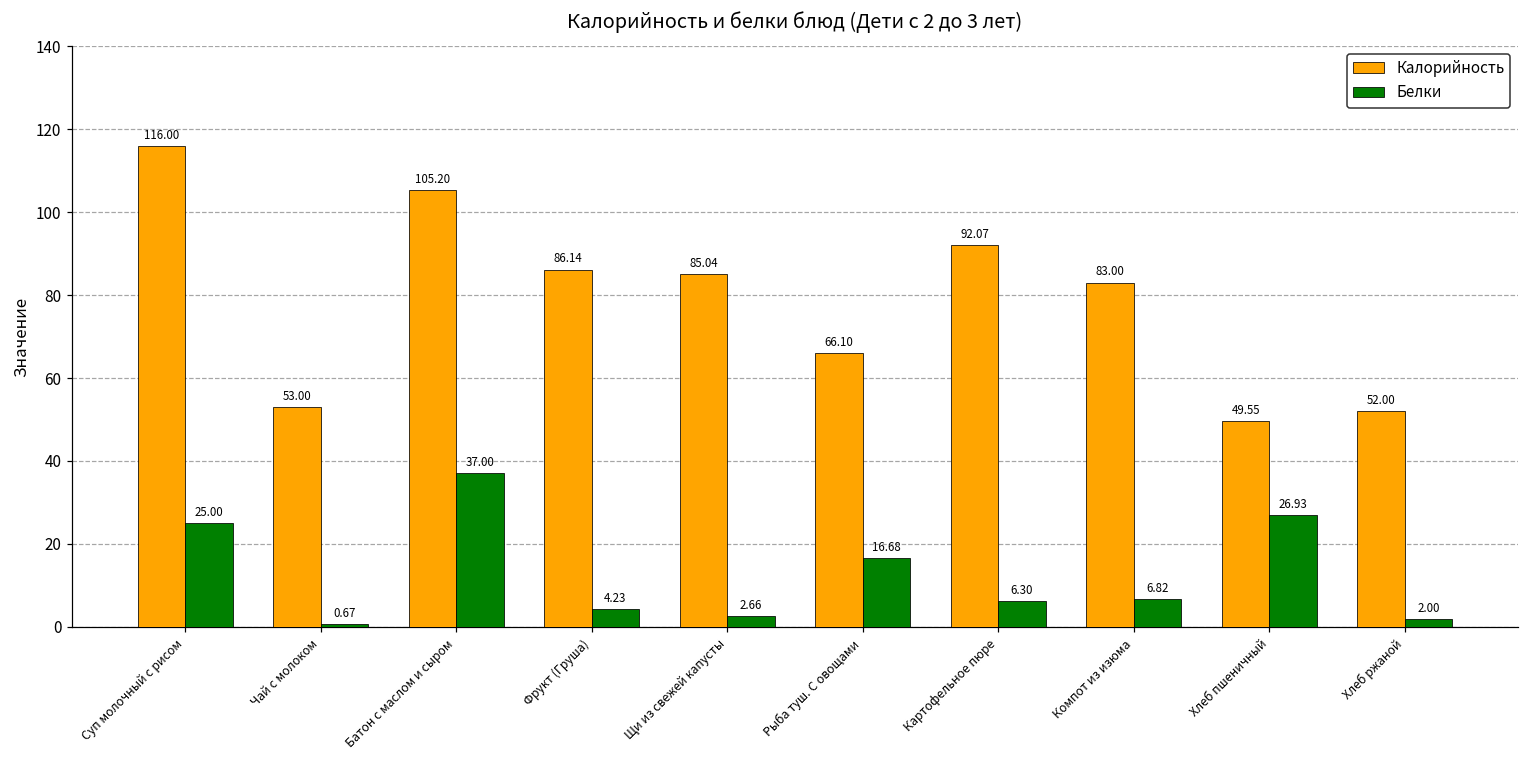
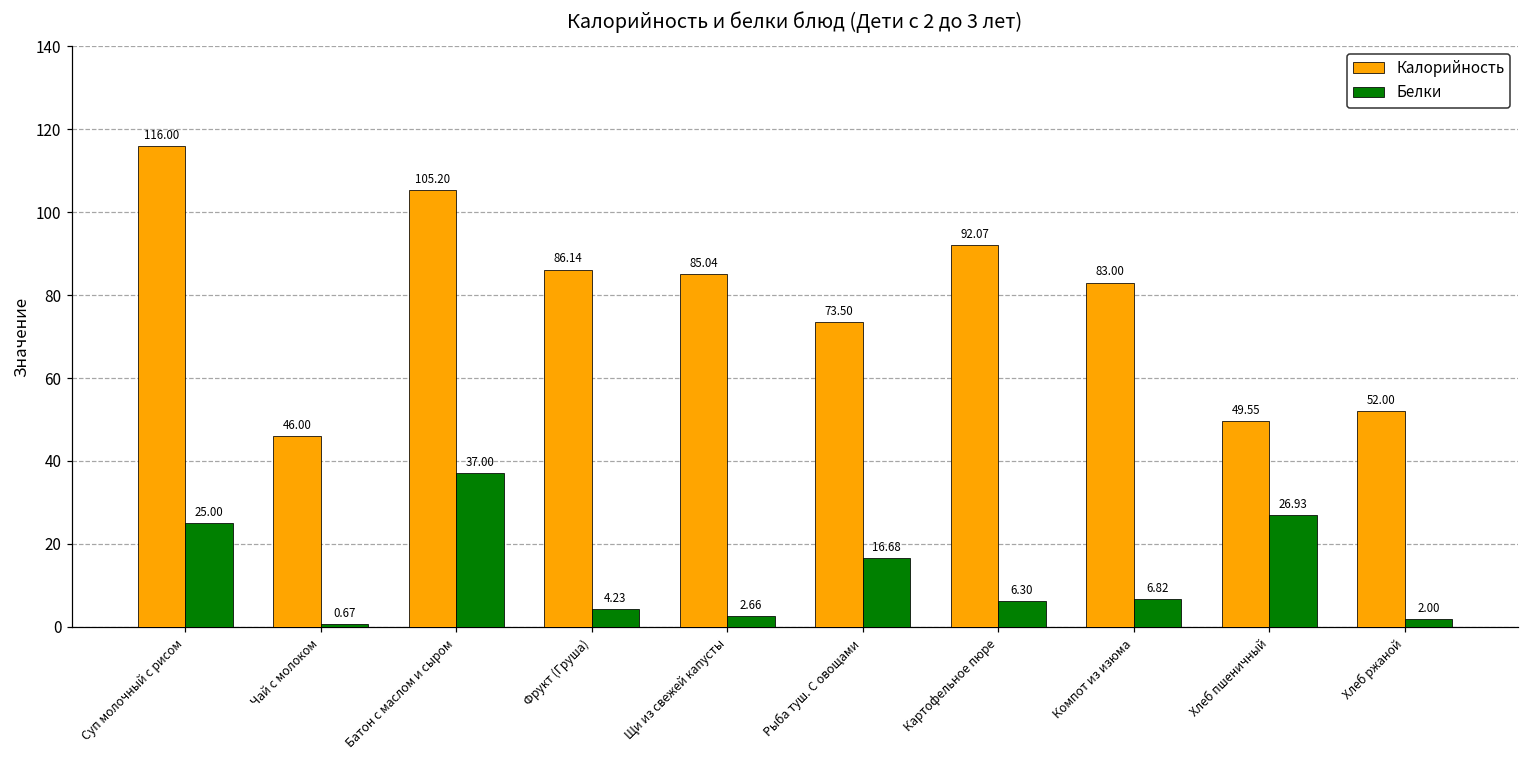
Калорийность, Чай с молоком: 53.00 -> 46.00
Калорийность, Рыба туш. С овощами: 66.10 -> 73.50
